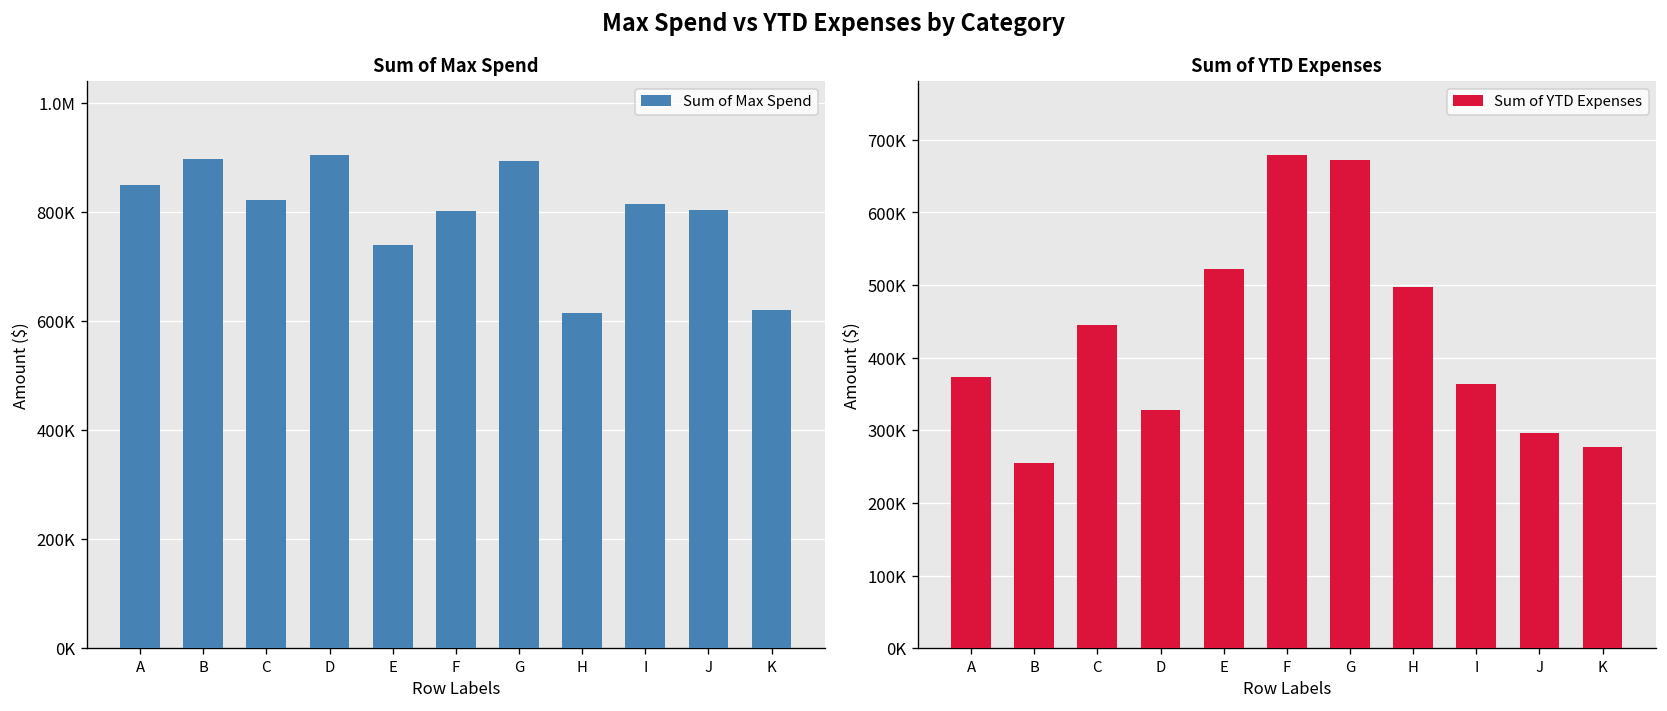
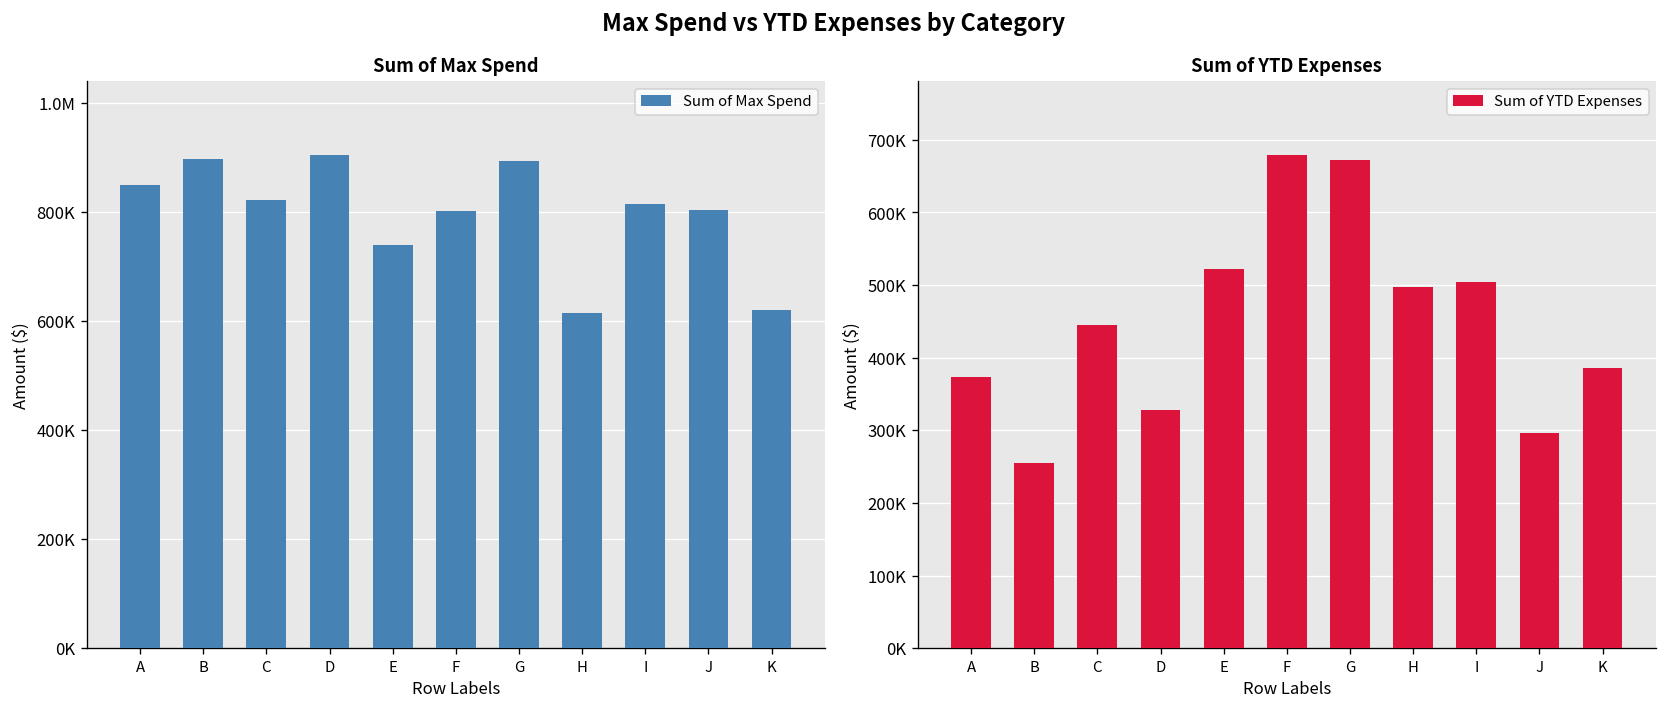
Sum of YTD Expenses, I: 360000 -> 500000
Sum of YTD Expenses, K: 280000 -> 390000
